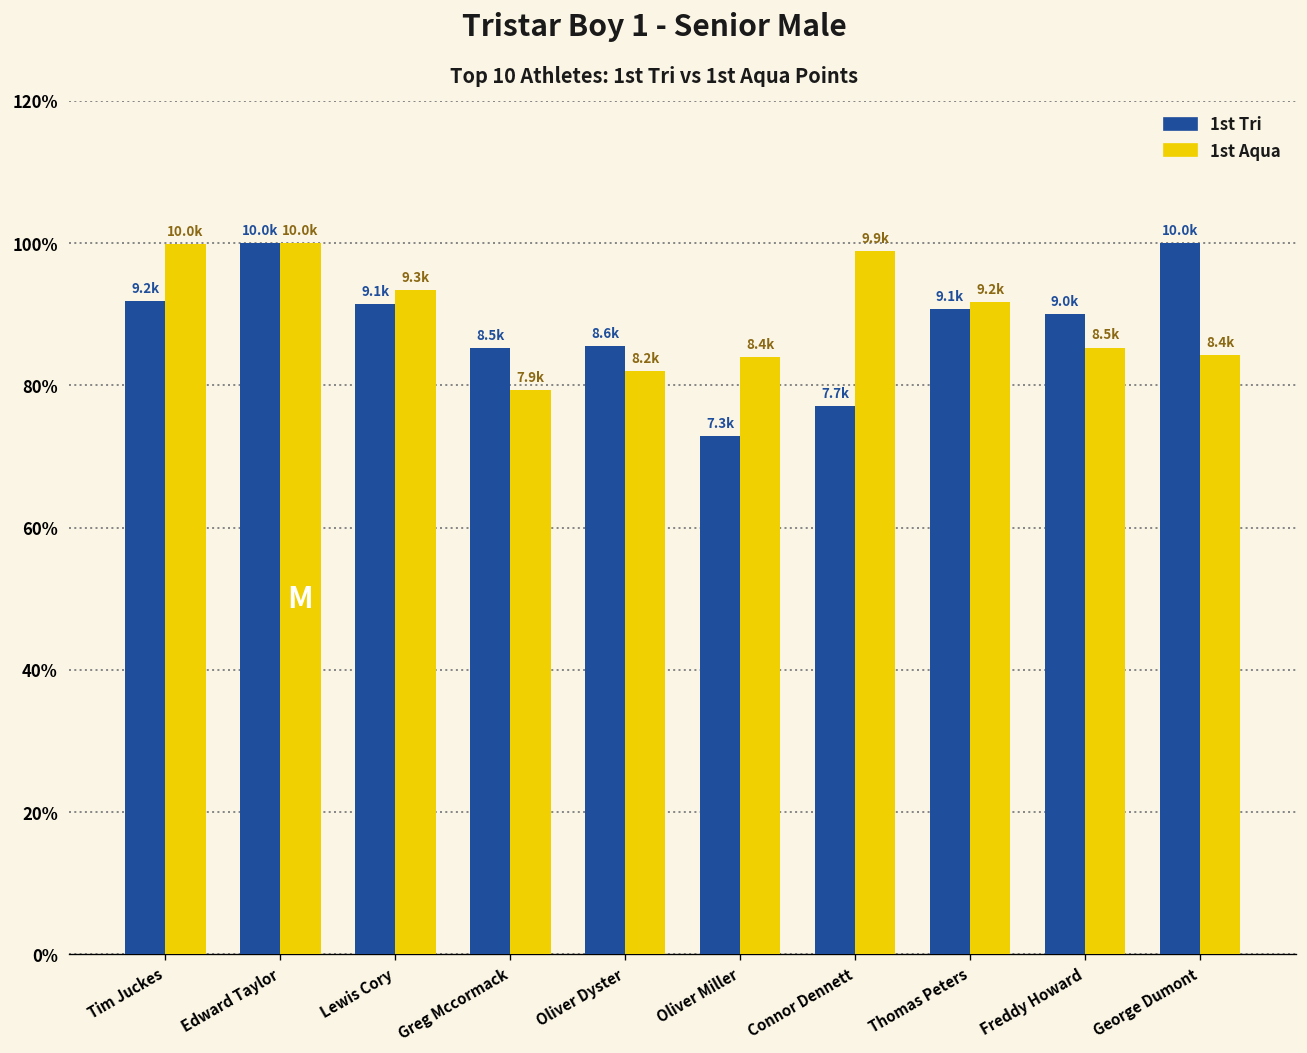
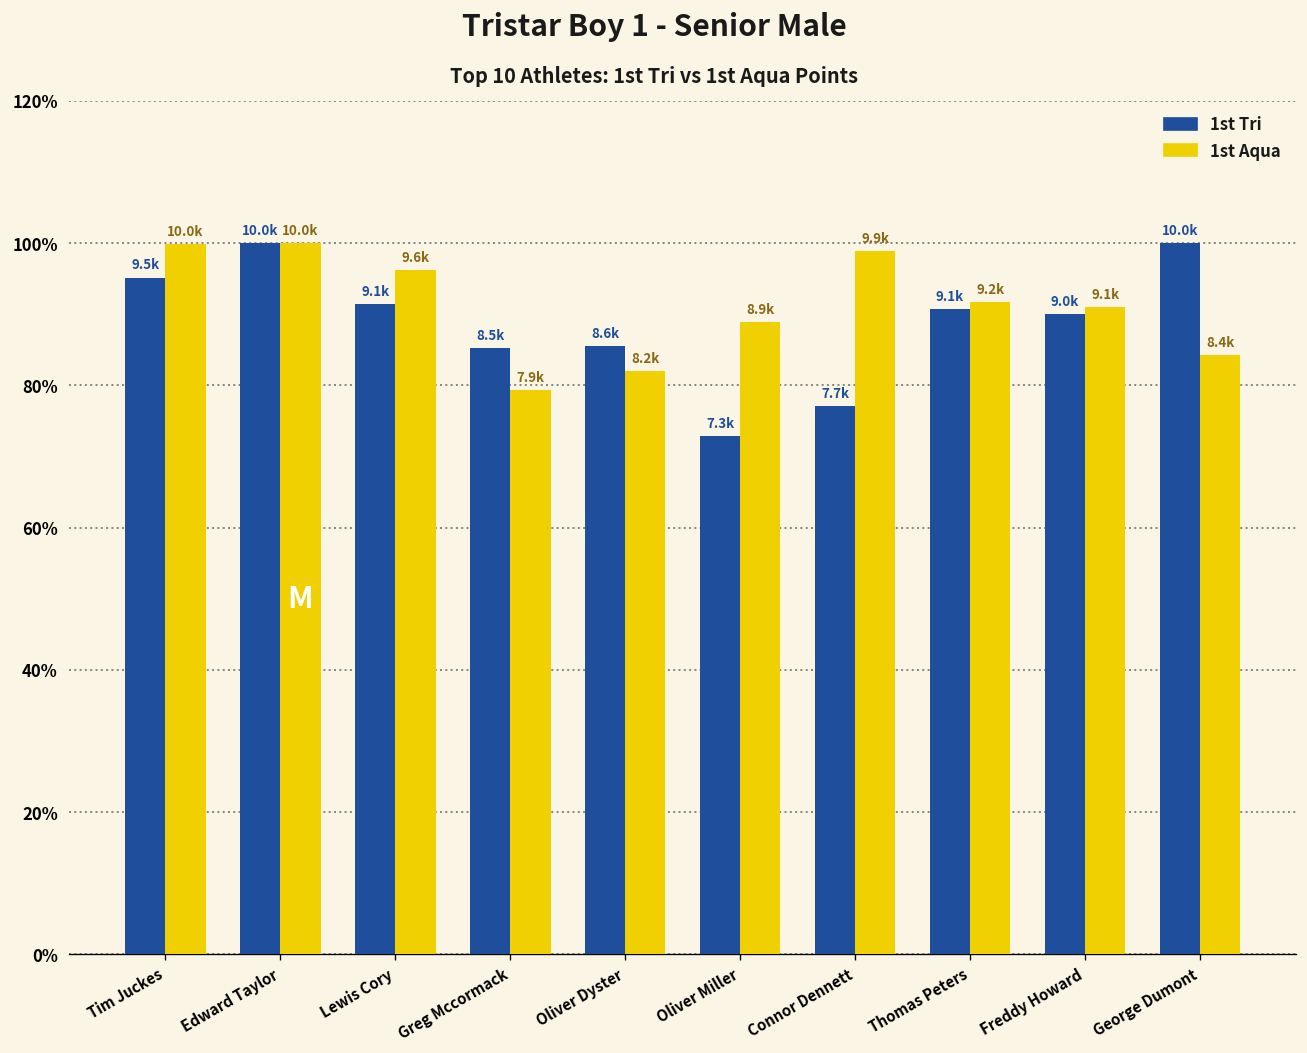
1st Tri, Tim Juckes: 9.2k -> 9.5k
1st Aqua, Lewis Cory: 9.3k -> 9.6k
1st Aqua, Oliver Miller: 8.4k -> 8.9k
1st Aqua, Freddy Howard: 8.5k -> 9.1k
